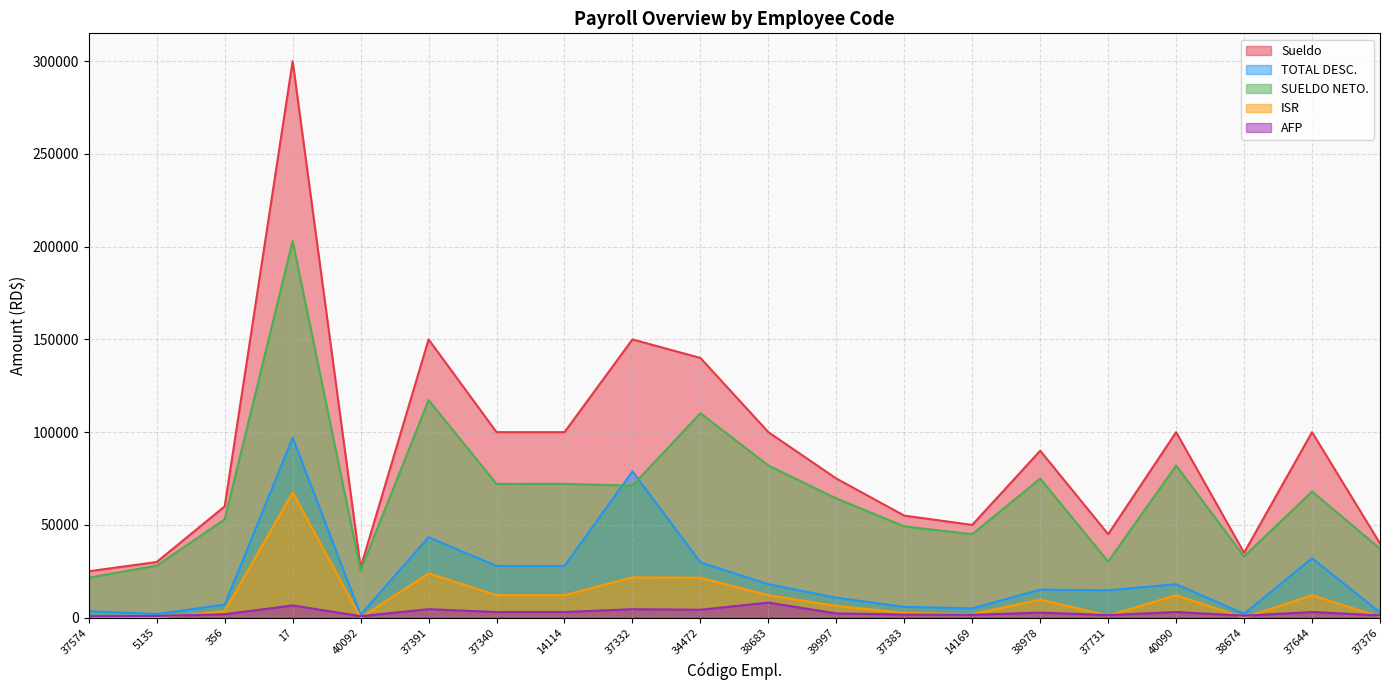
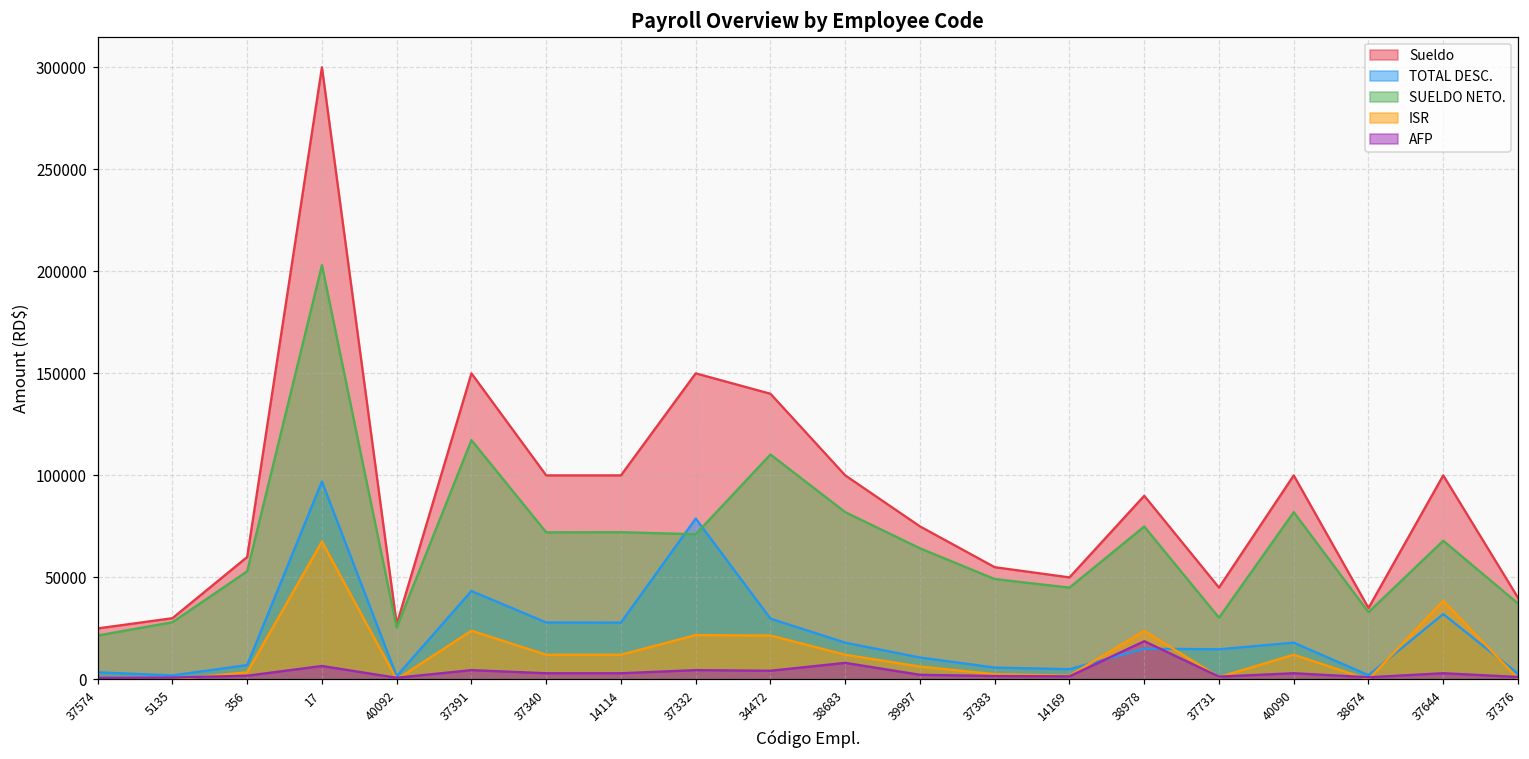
ISR, 38978: 10000 -> 24000
AFP, 38978: 3000 -> 19000
ISR, 37644: 12000 -> 39000
